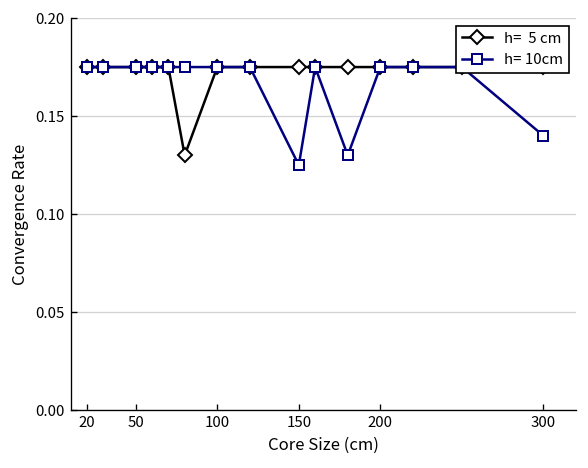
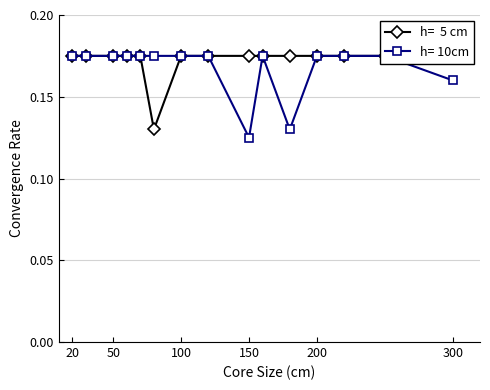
h= 10cm, 300: 0.140 -> 0.160
